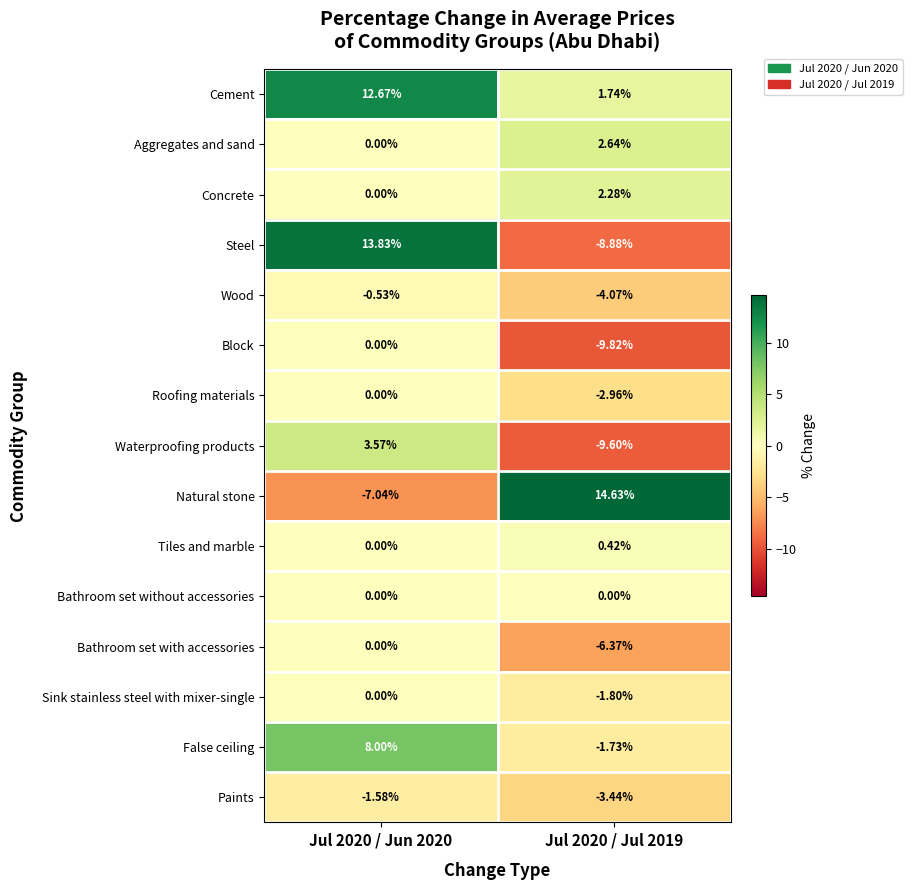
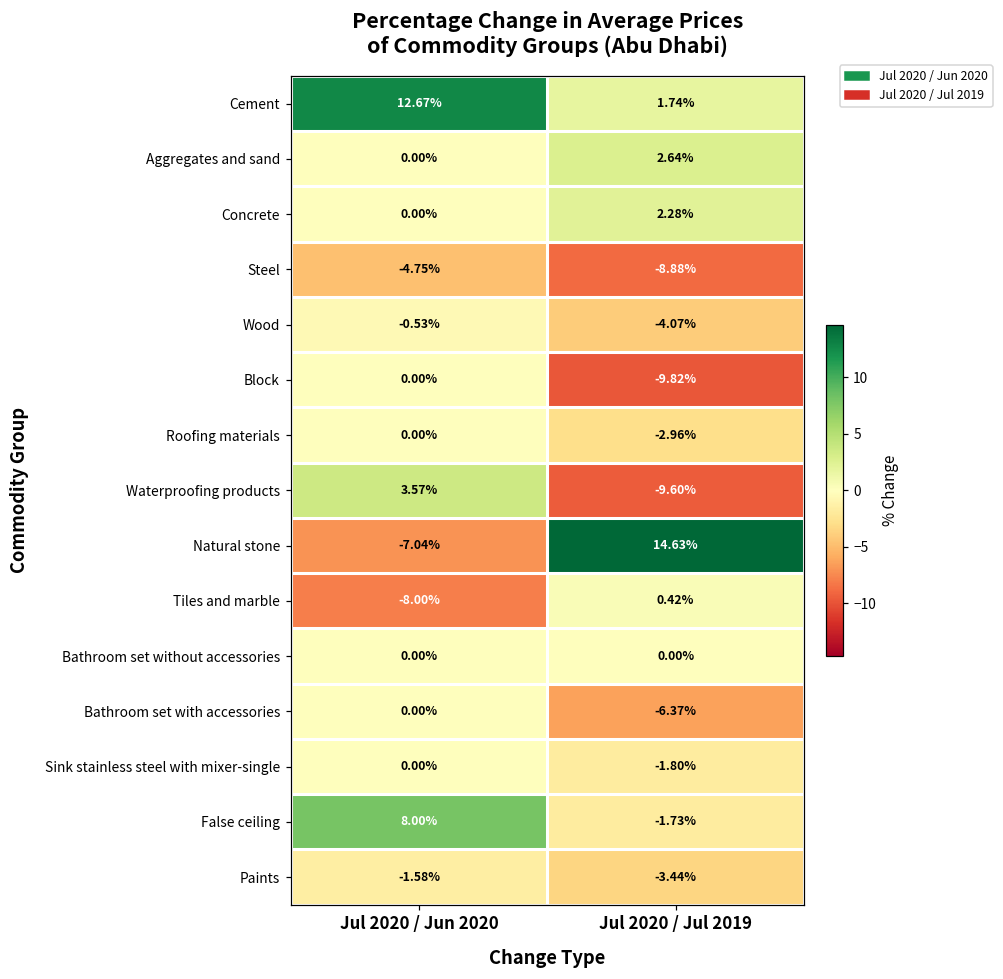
Steel, Jul 2020 / Jun 2020: 13.83% -> -4.75%
Tiles and marble, Jul 2020 / Jun 2020: 0.00% -> -8.00%
